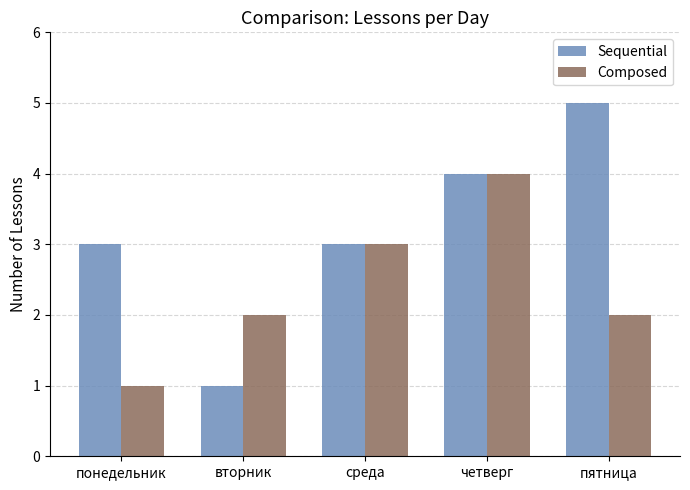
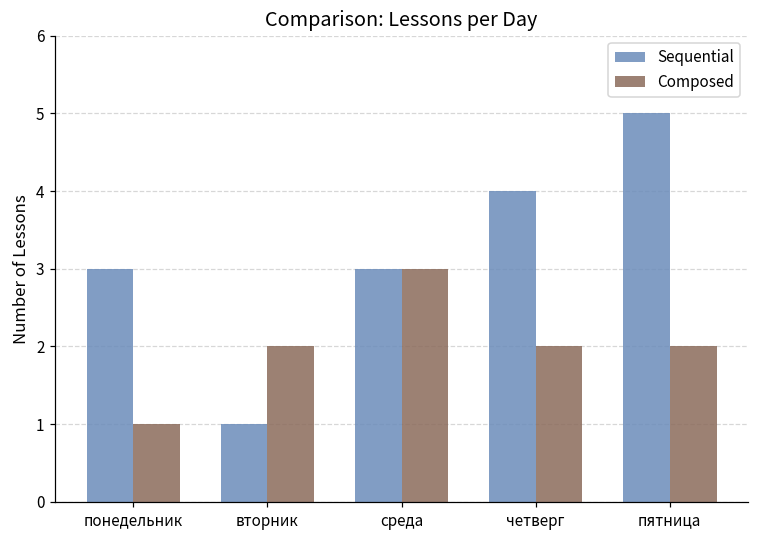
Composed, четверг: 4 -> 2
